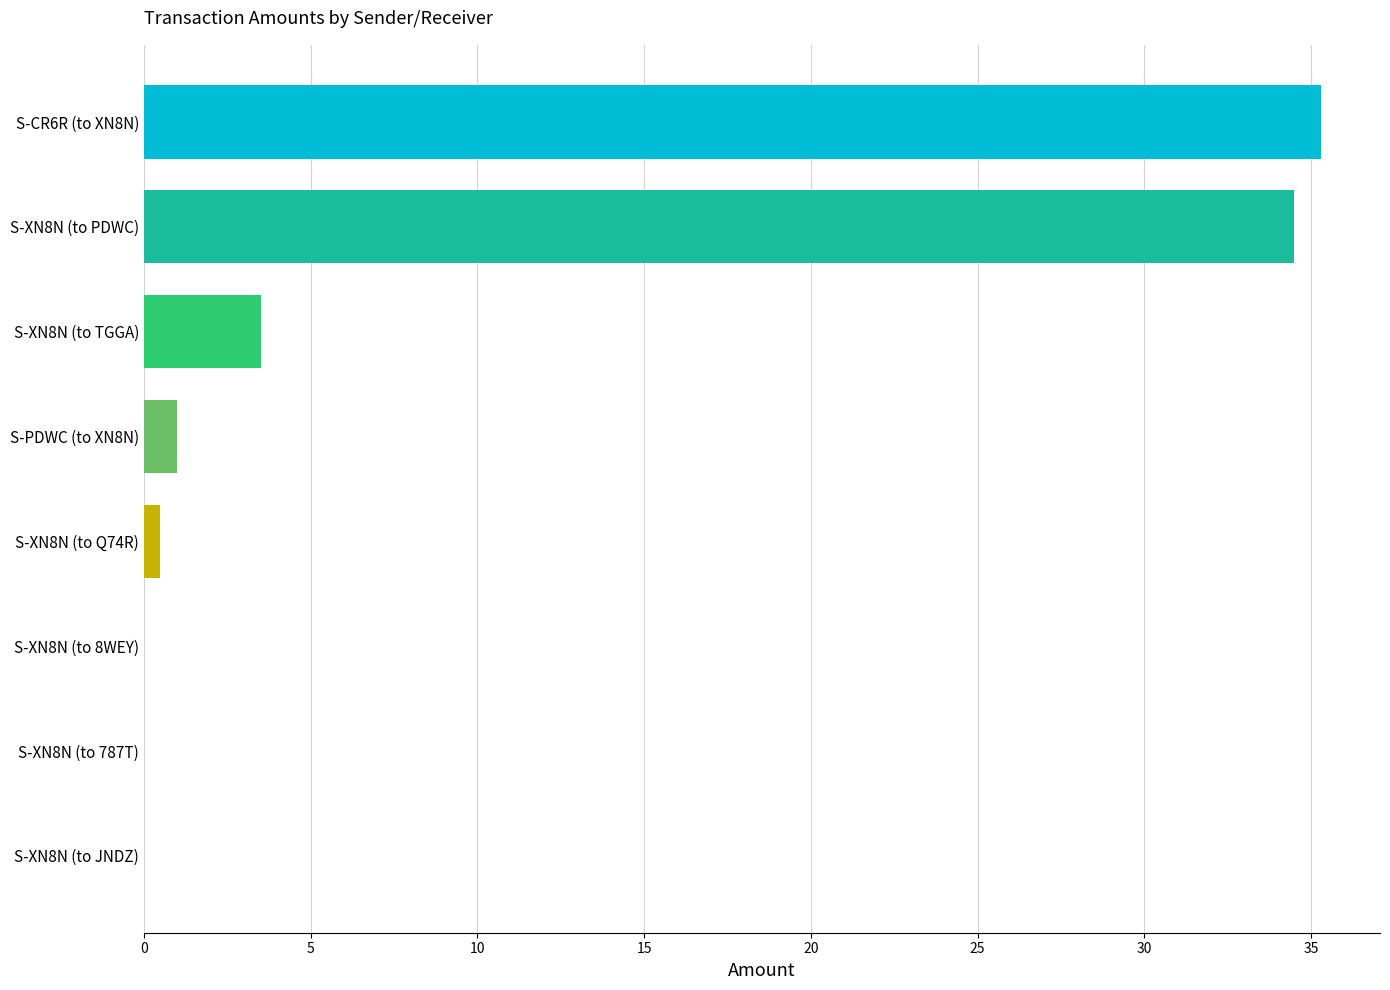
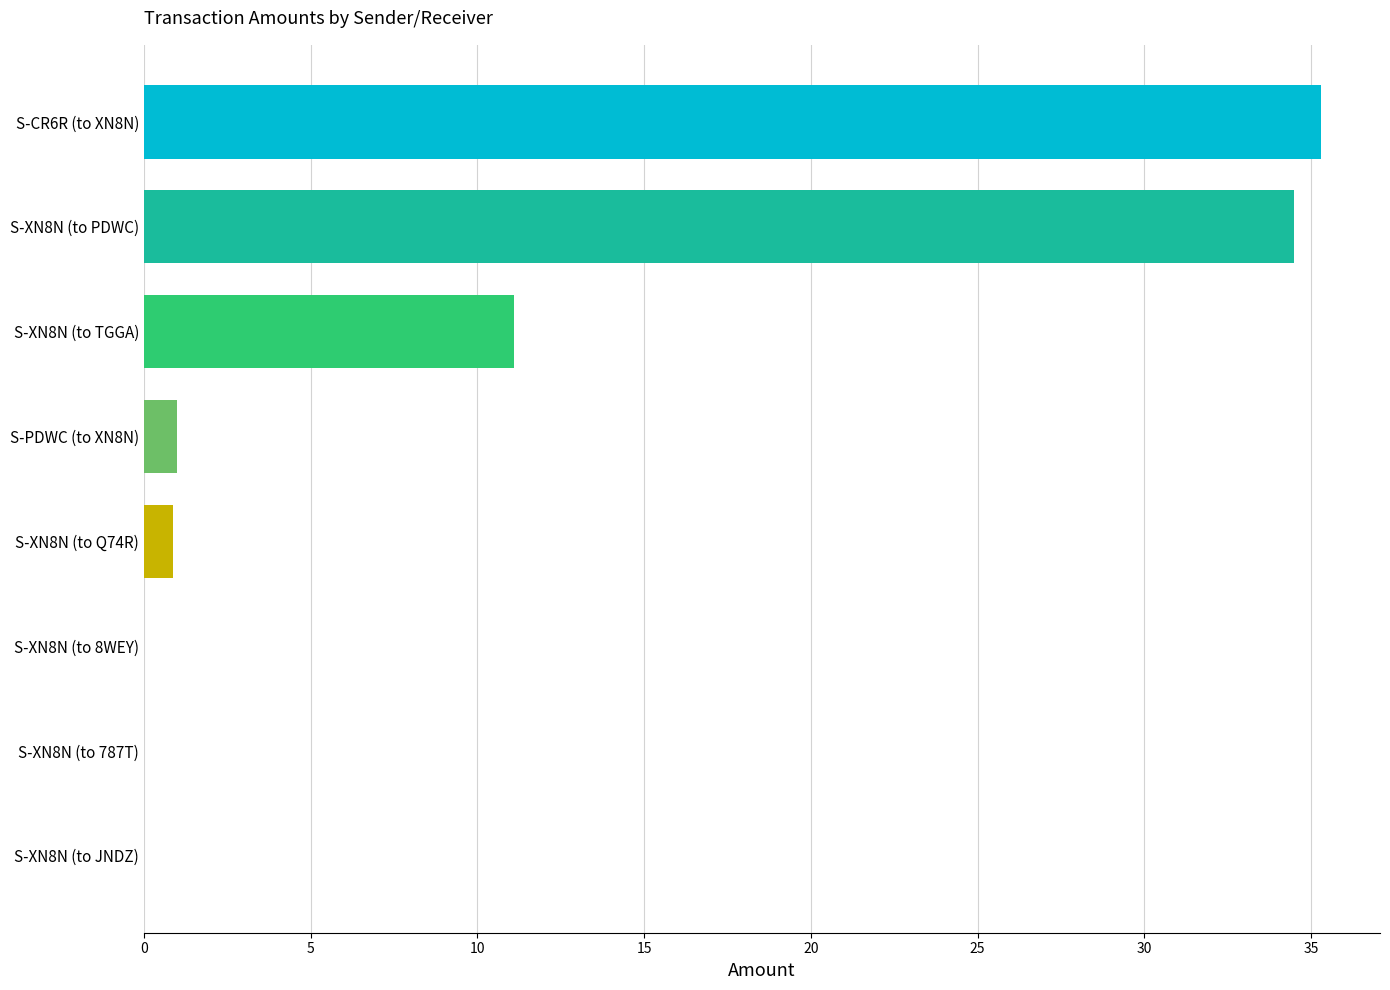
S-XN8N (to TGGA): 3.5 -> 11.1
S-XN8N (to Q74R): 0.5 -> 0.9
